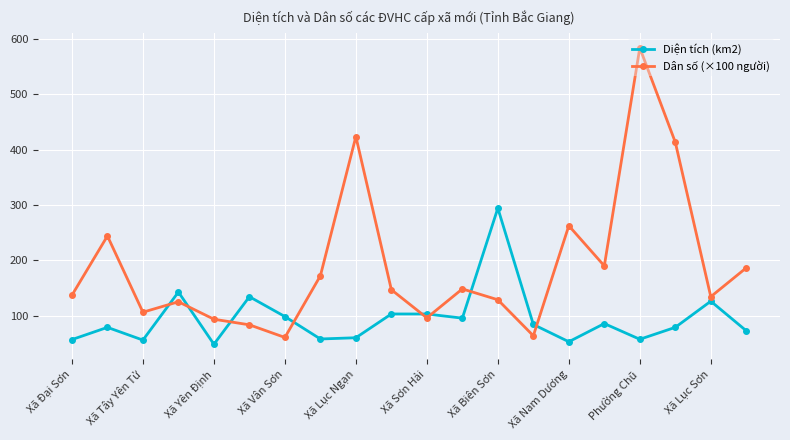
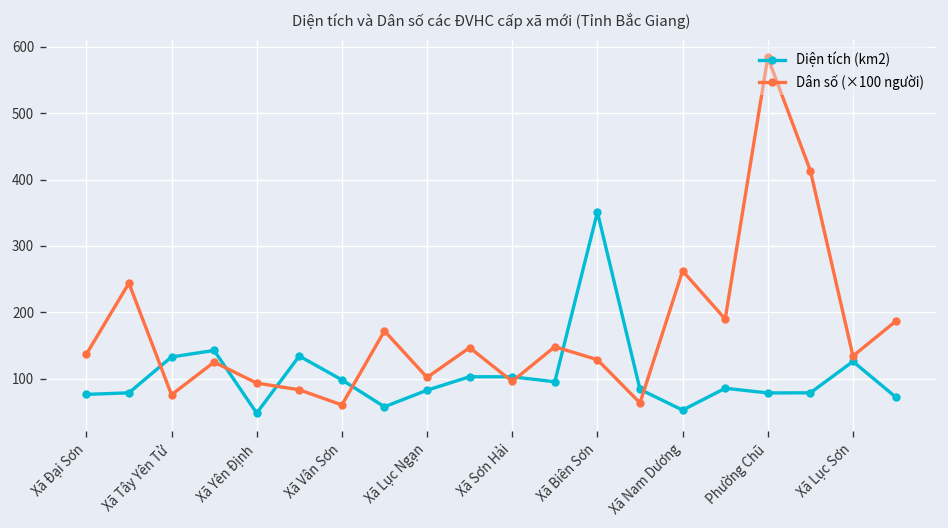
Diện tích (km2), Xã Đại Sơn: 60 -> 80
Diện tích (km2), Xã Tây Yên Tử: 60 -> 130
Dân số (×100 người), Xã Tây Yên Tử: 110 -> 80
Diện tích (km2), Xã Lục Ngạn: 60 -> 80
Dân số (×100 người), Xã Lục Ngạn: 420 -> 100
Diện tích (km2), Xã Biên Sơn: 290 -> 350
Diện tích (km2), Phường Chũ: 60 -> 80
